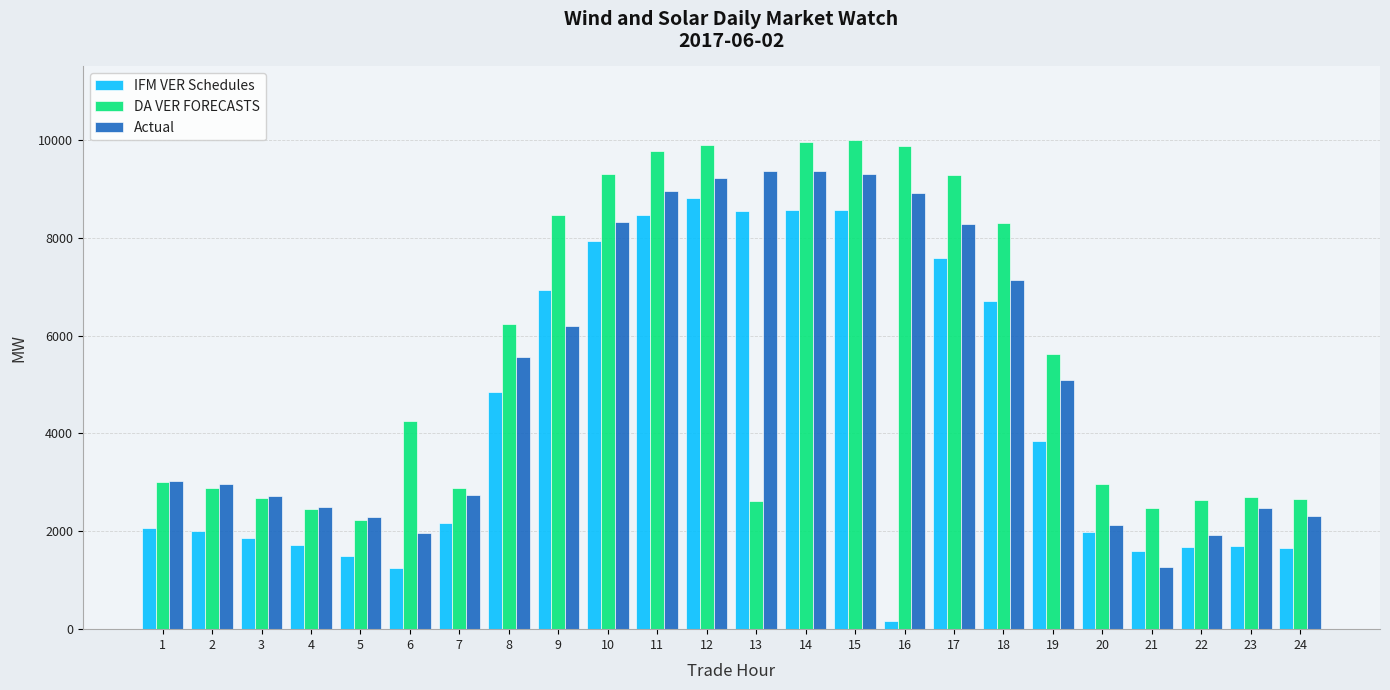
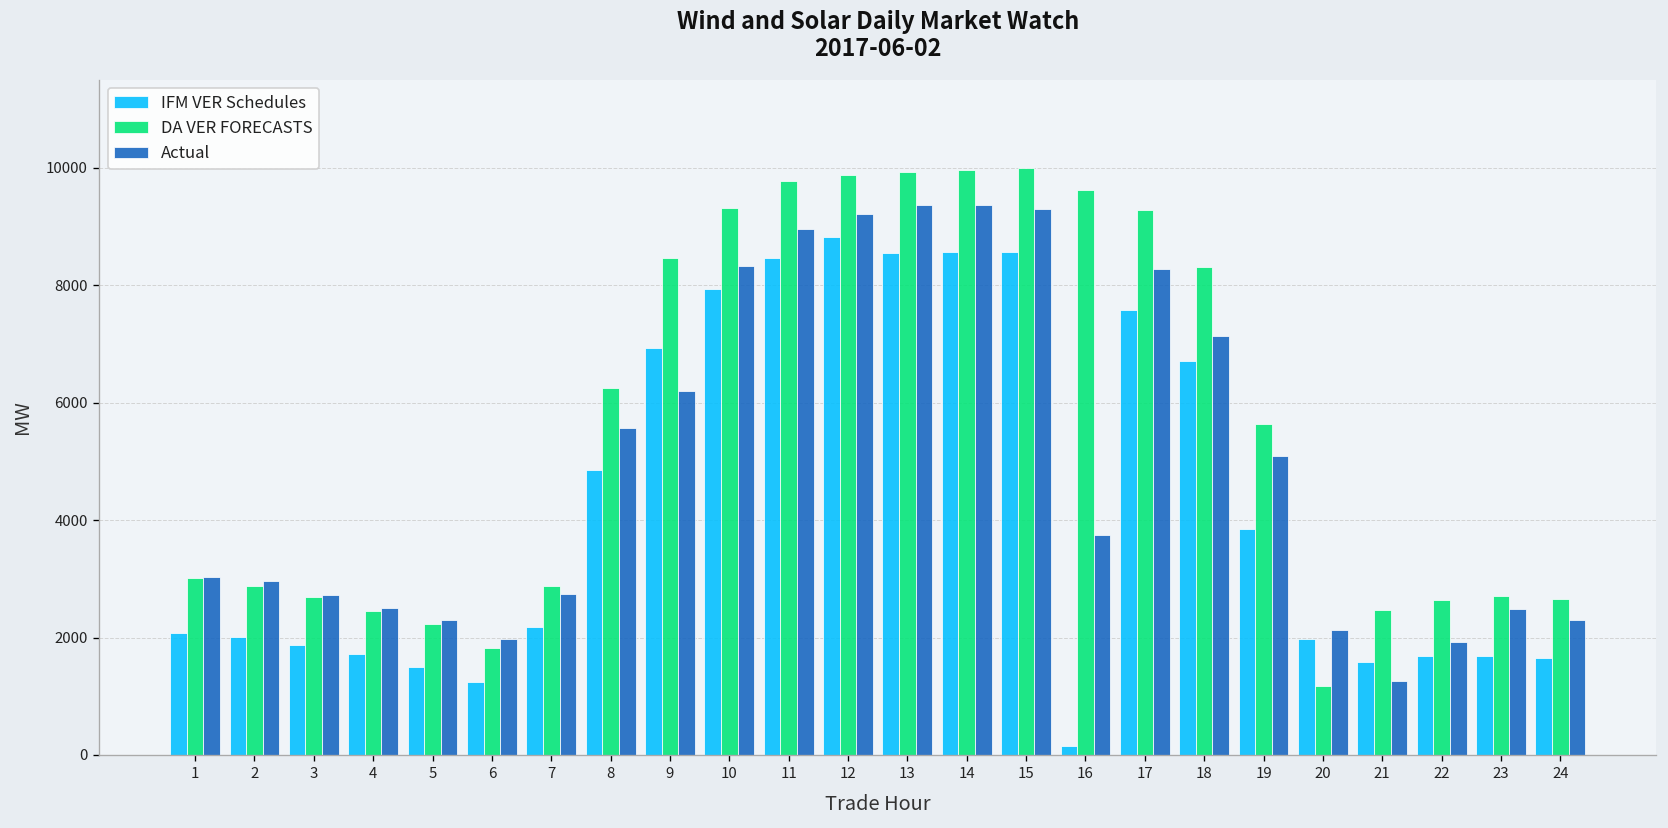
DA VER FORECASTS, 6: 4200 -> 1800
DA VER FORECASTS, 13: 2600 -> 9900
DA VER FORECASTS, 16: 9900 -> 9600
Actual, 16: 8900 -> 3700
DA VER FORECASTS, 20: 3000 -> 1200
